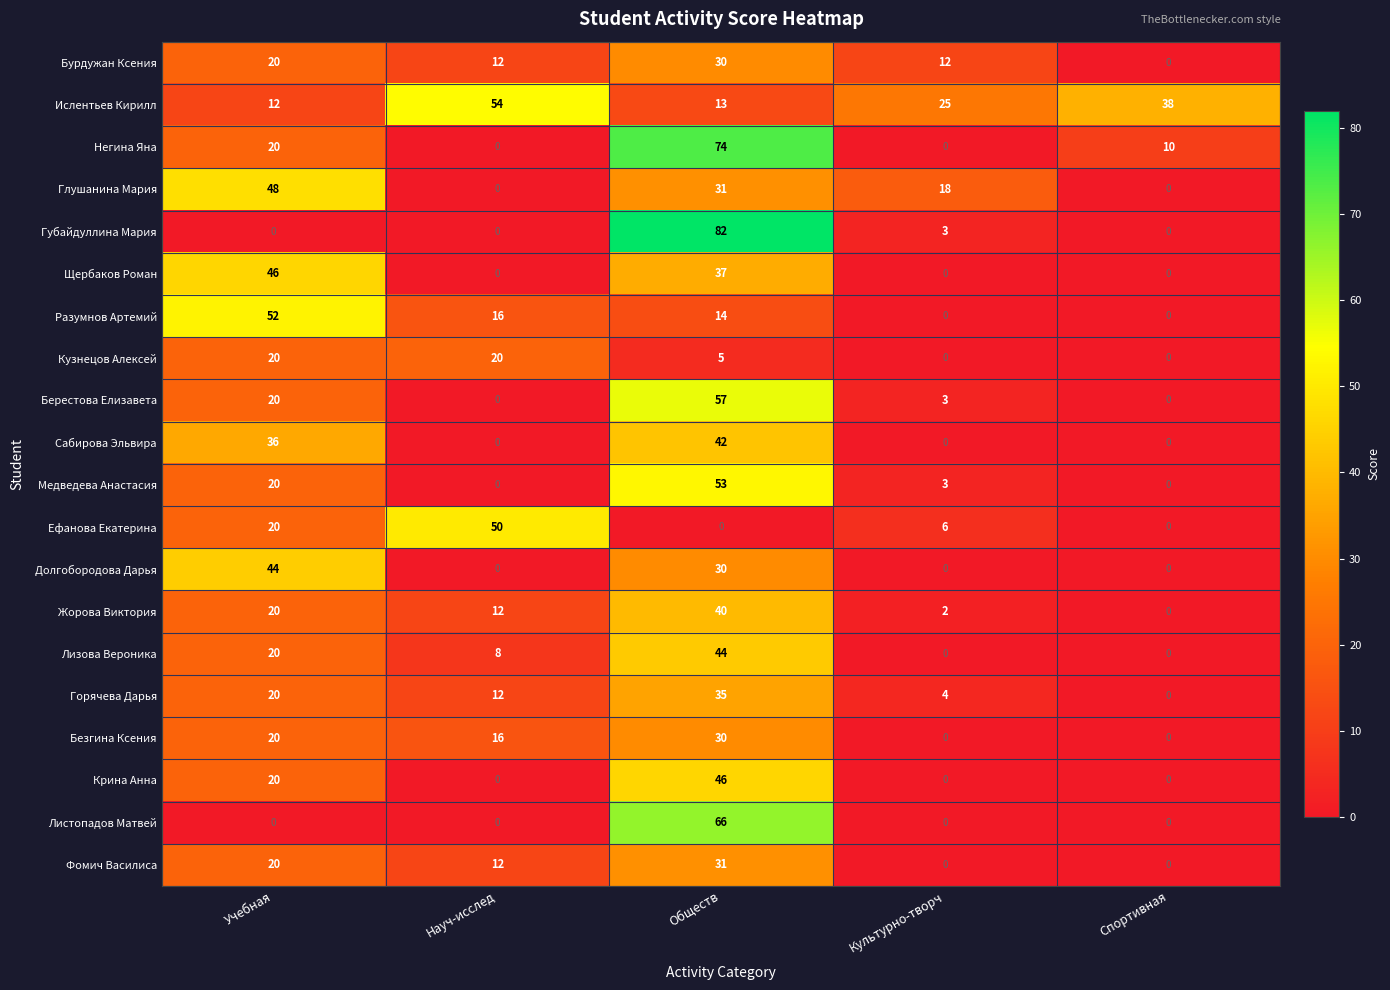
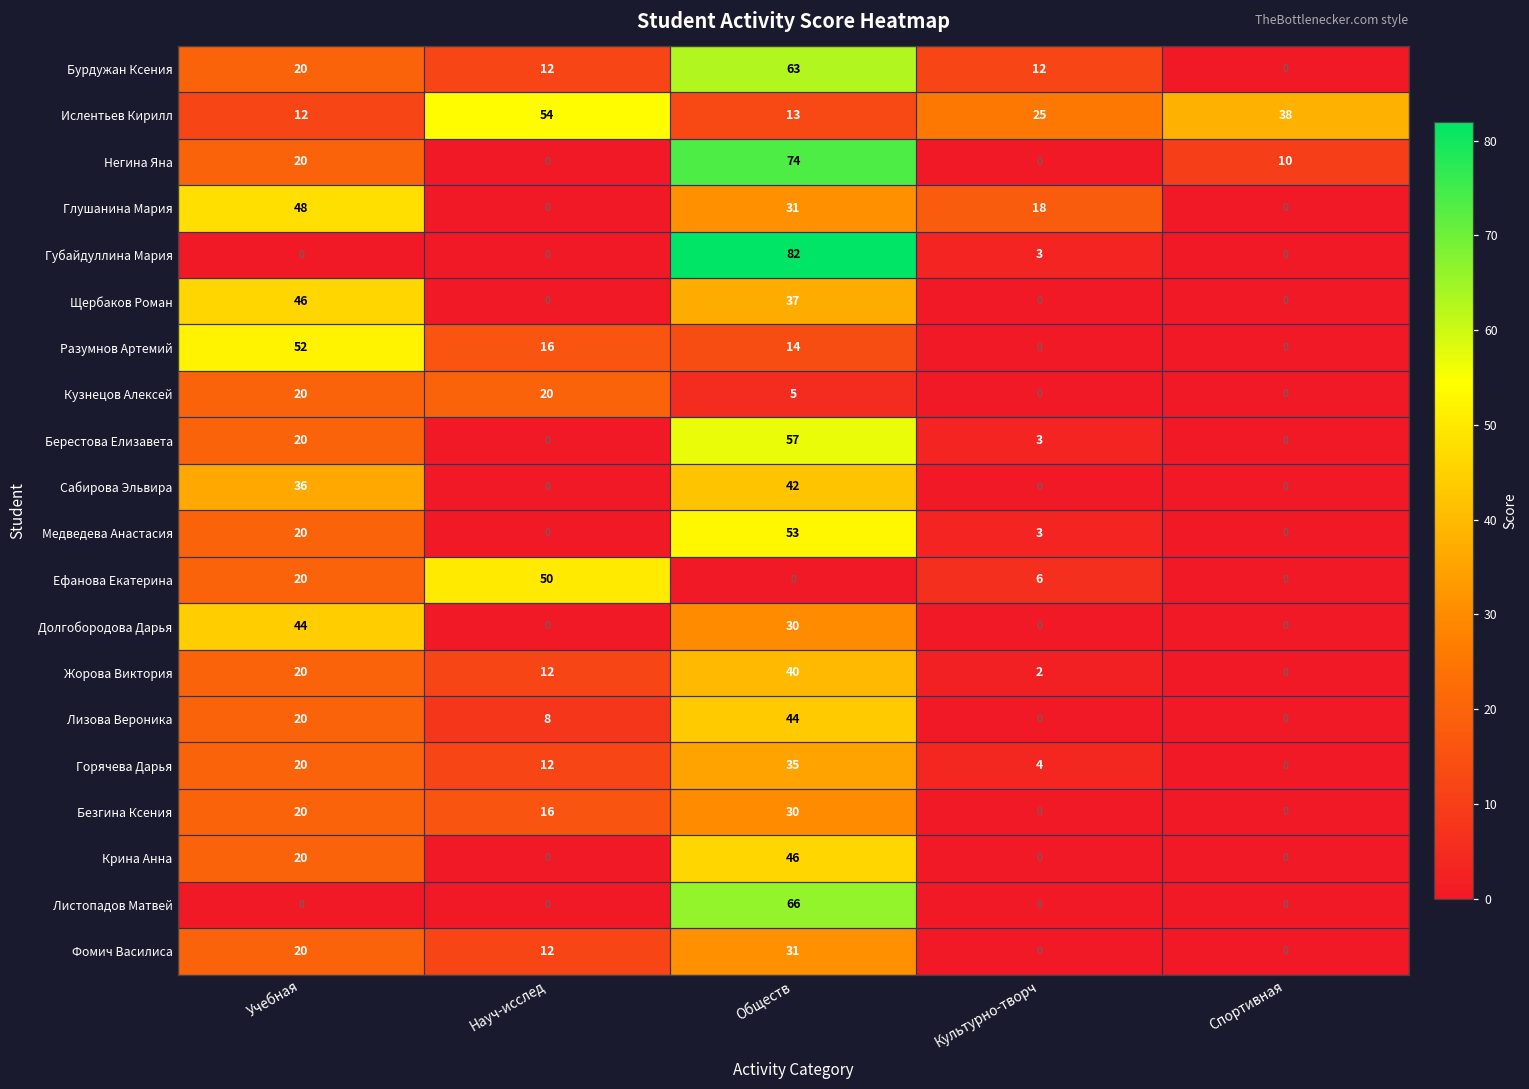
Бурдужан Ксения, Обществ: 30 -> 63
